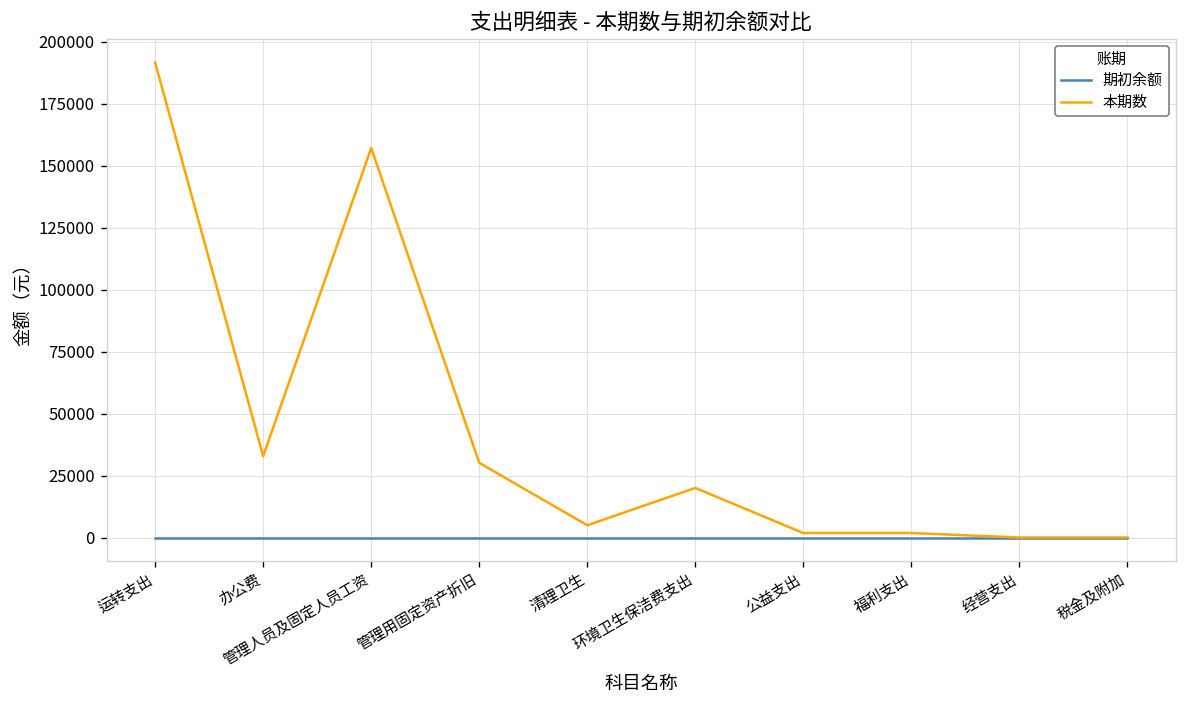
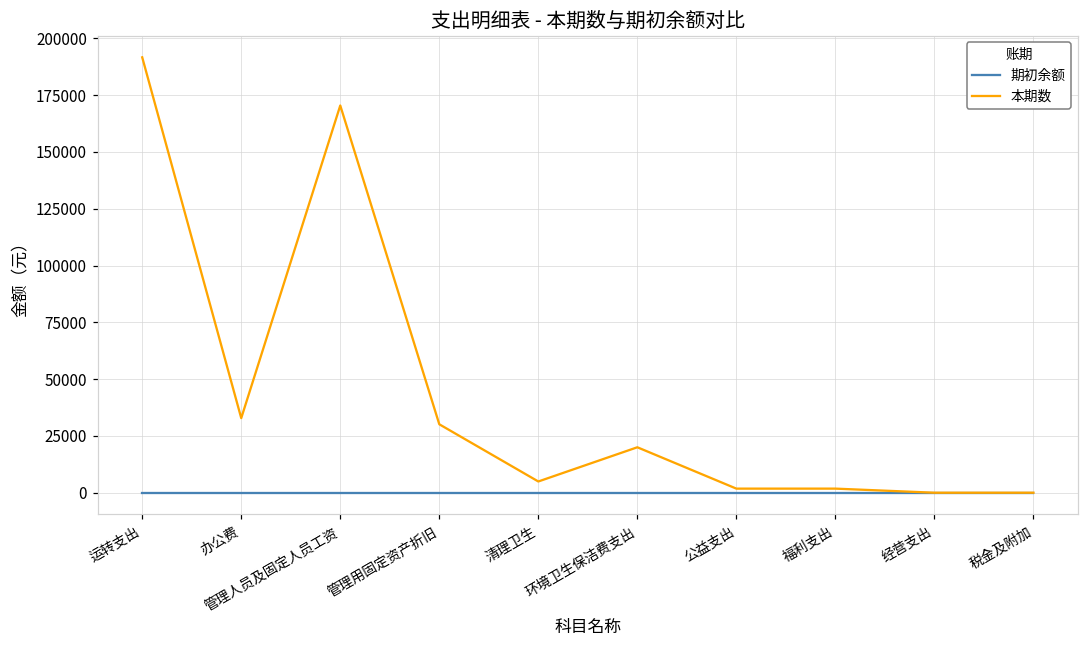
本期数, 管理人员及固定人员工资: 157000 -> 170000
